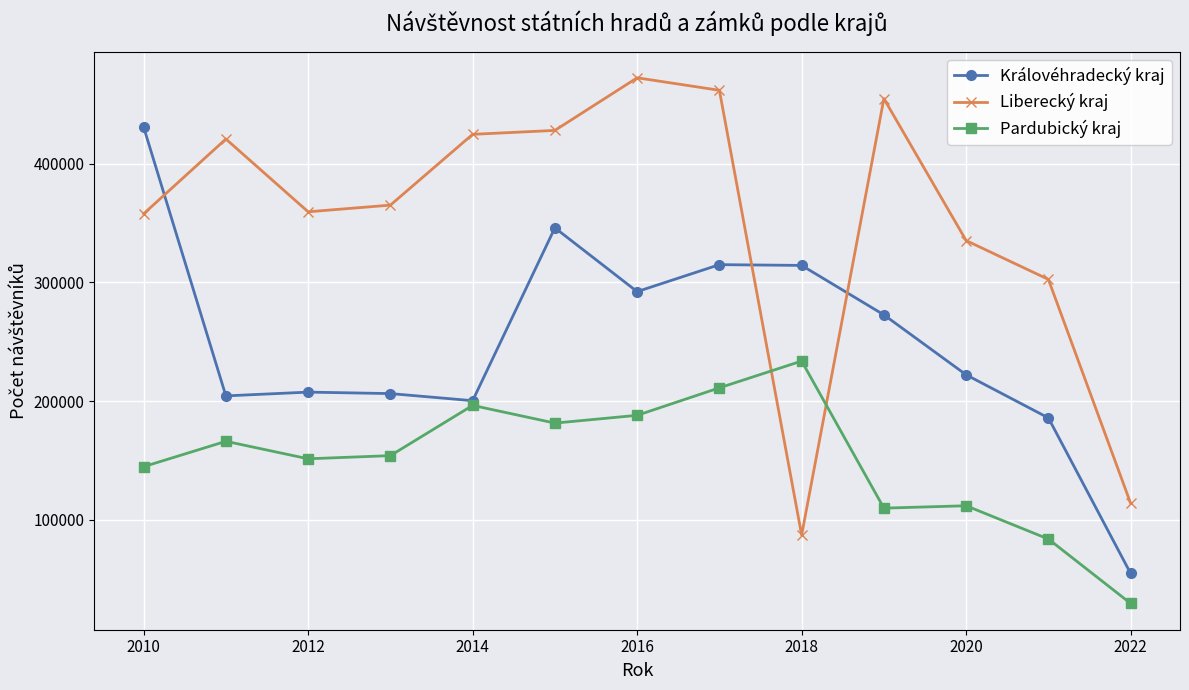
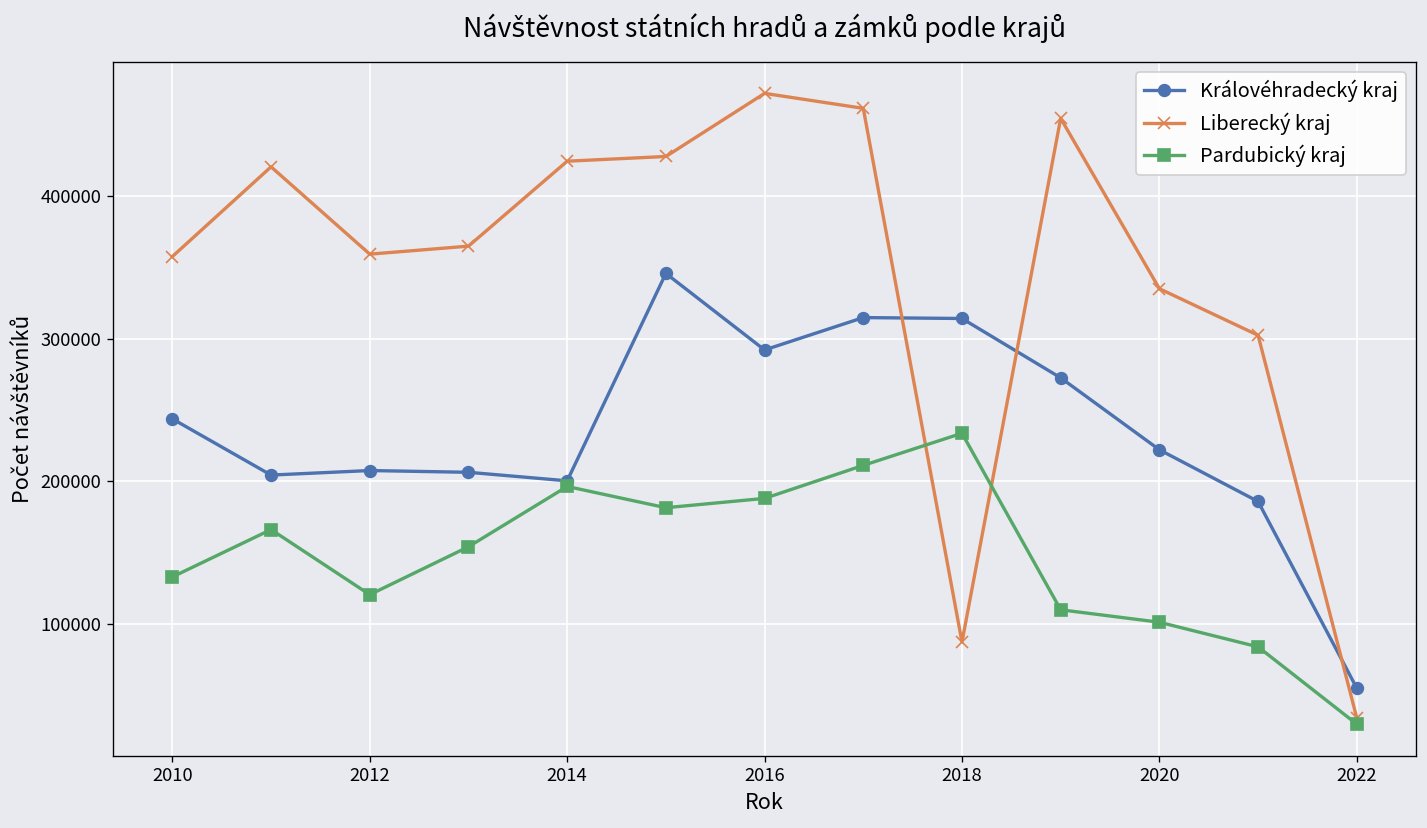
Královéhradecký kraj, 2010: 431000 -> 244000
Pardubický kraj, 2010: 145000 -> 133000
Pardubický kraj, 2012: 152000 -> 121000
Pardubický kraj, 2020: 112000 -> 101000
Liberecký kraj, 2022: 114000 -> 34000
